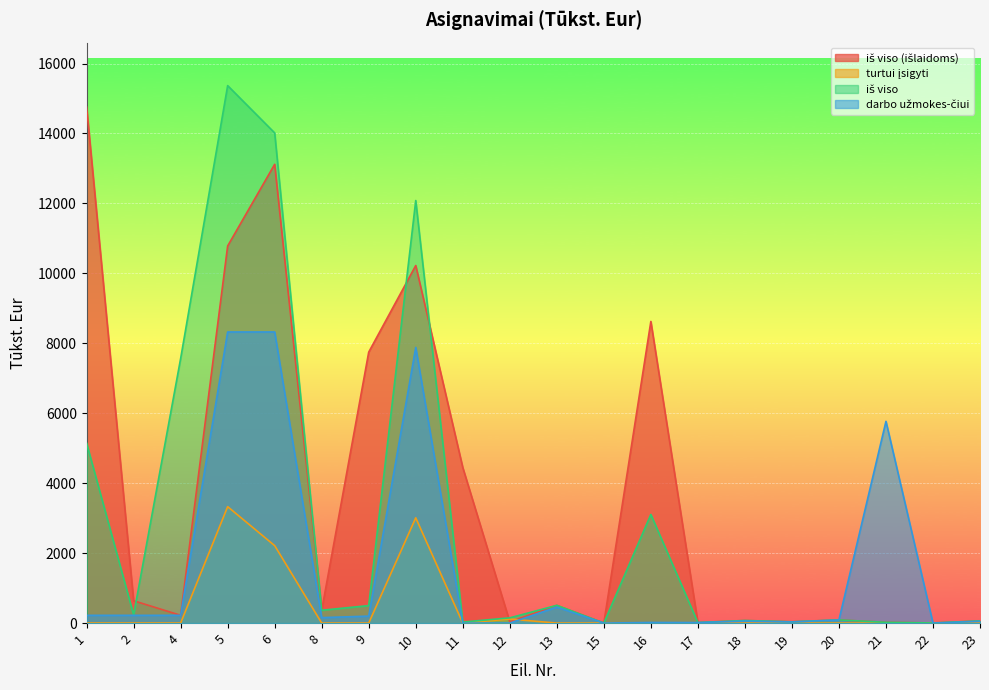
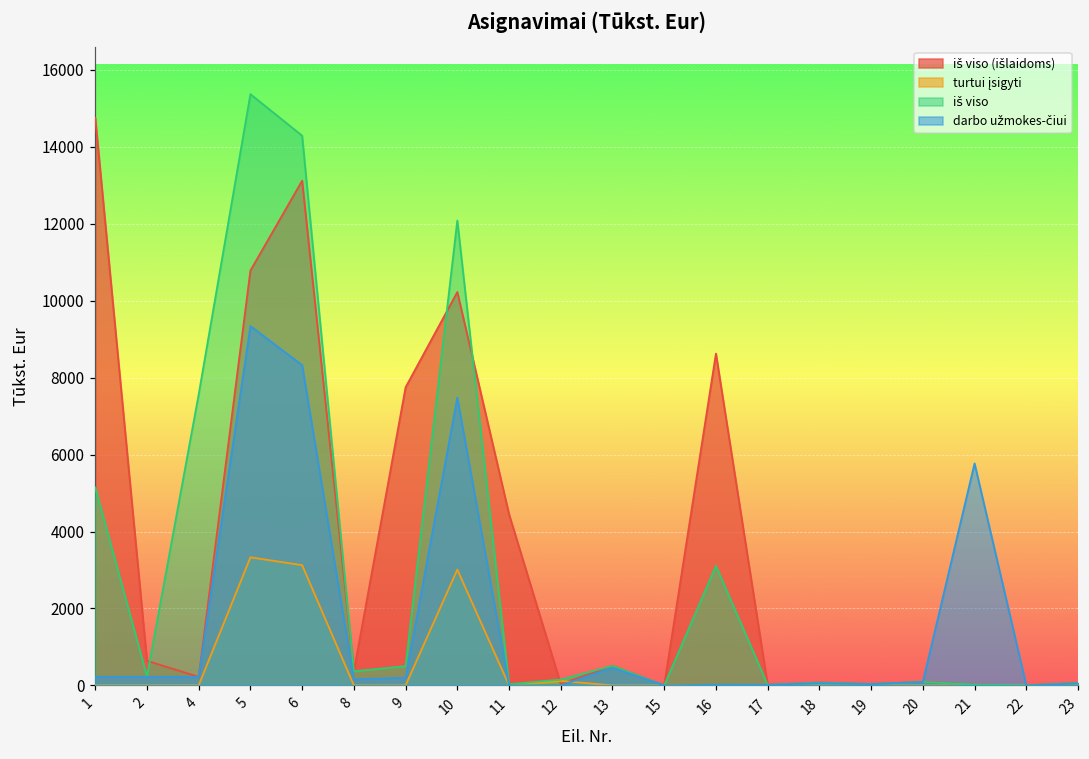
darbo užmokes-čiui, 5: 8300 -> 9300
turtui įsigyti, 6: 2200 -> 3100
iš viso, 6: 14000 -> 14300
darbo užmokes-čiui, 10: 7900 -> 7500
